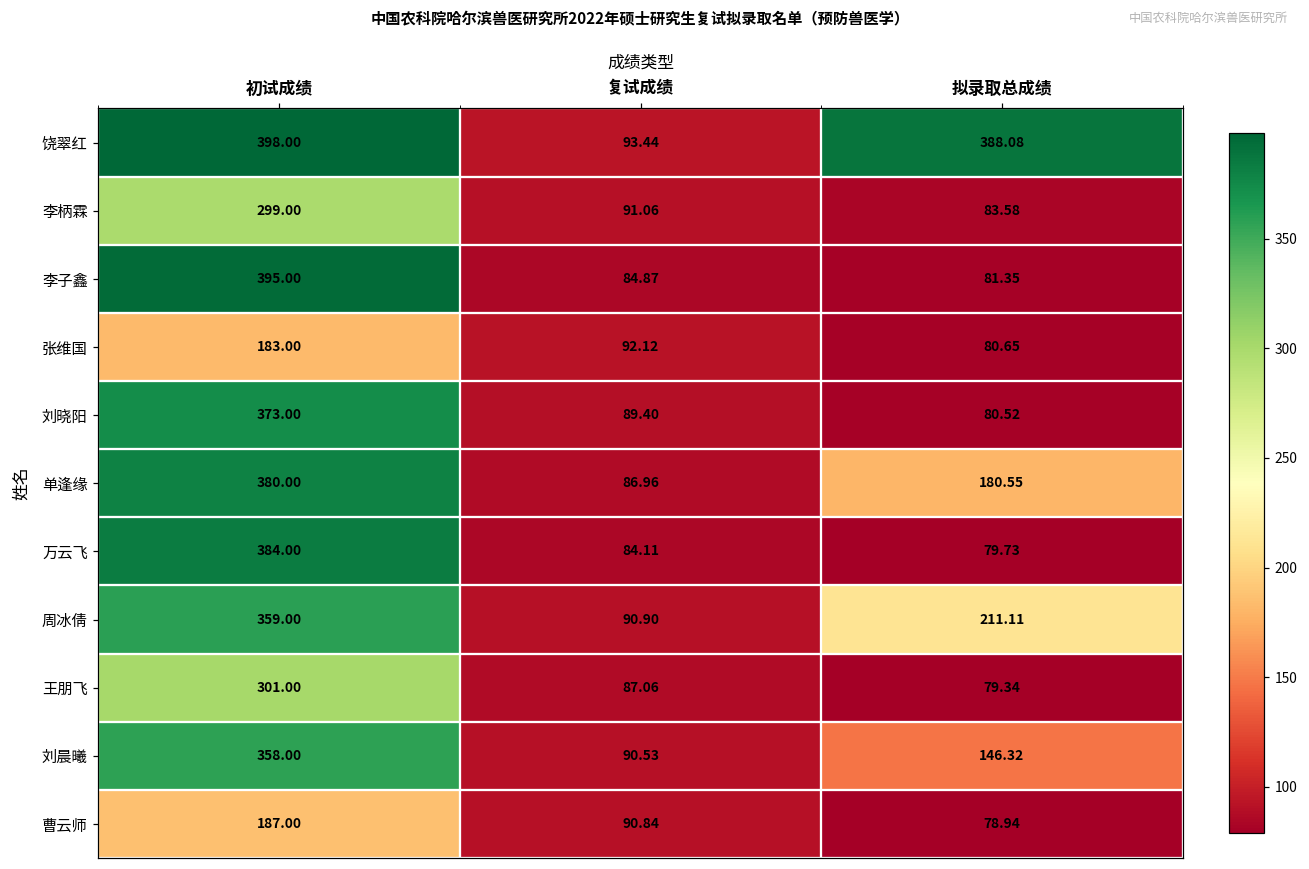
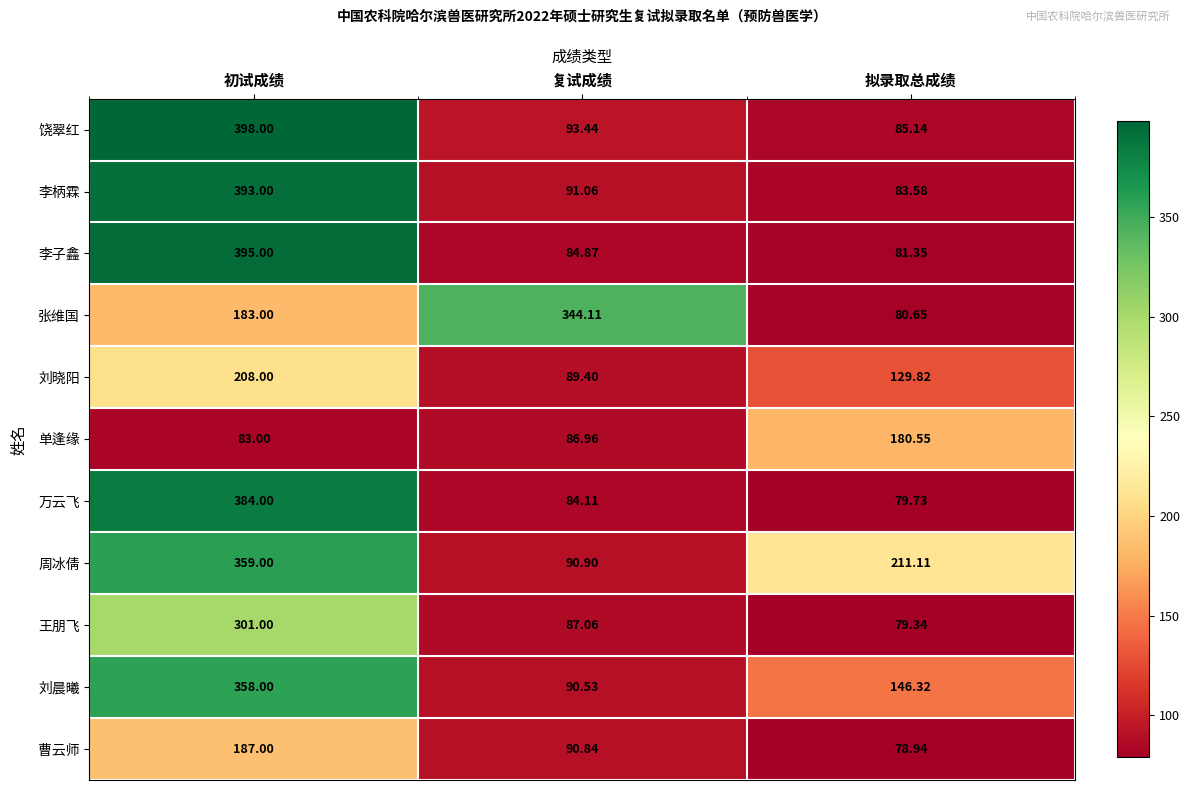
饶翠红, 拟录取总成绩: 388.08 -> 85.14
李柄霖, 初试成绩: 299.00 -> 393.00
张维国, 复试成绩: 92.12 -> 344.11
刘晓阳, 初试成绩: 373.00 -> 208.00
刘晓阳, 拟录取总成绩: 80.52 -> 129.82
单逢缘, 初试成绩: 380.00 -> 83.00
